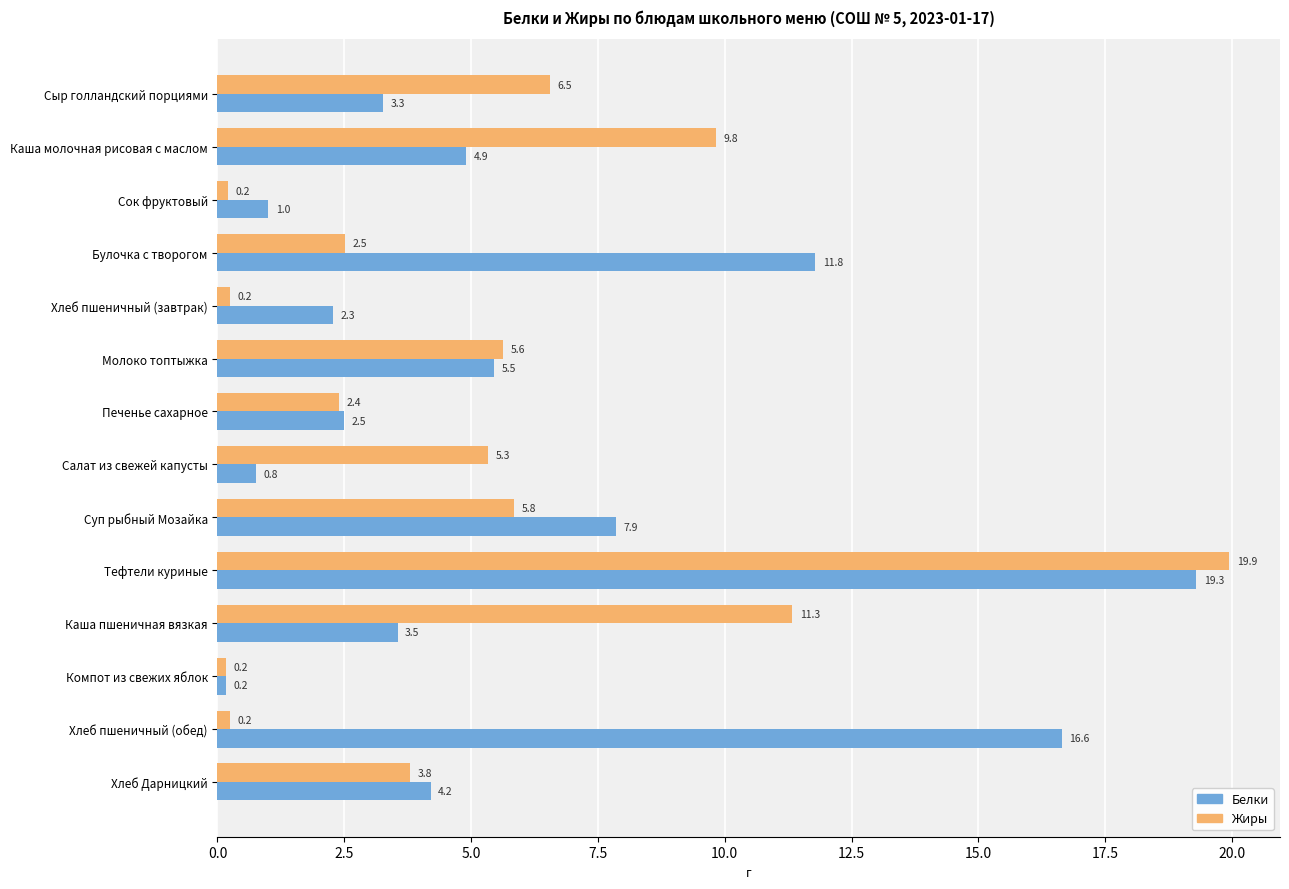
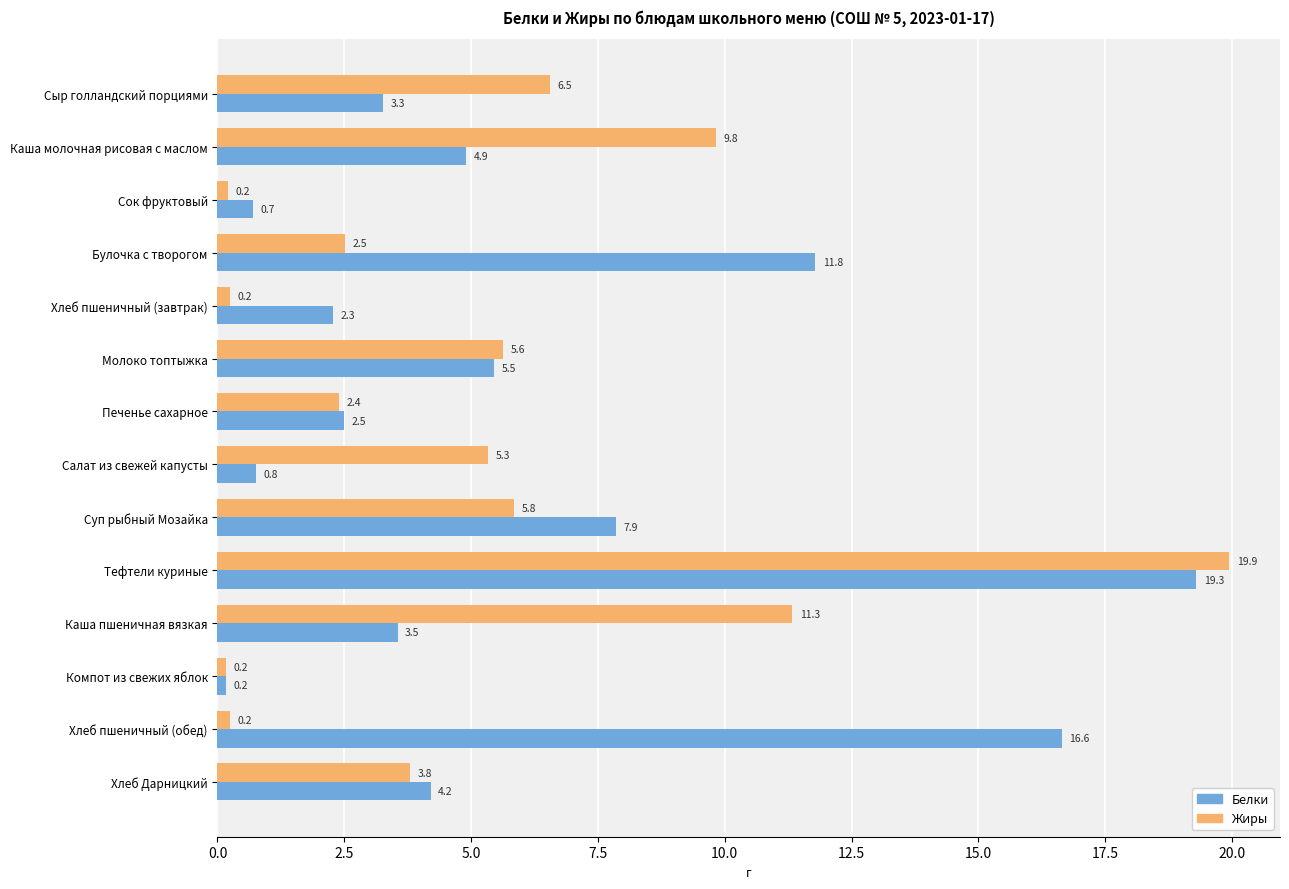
Белки, Сок фруктовый: 1.0 -> 0.7
